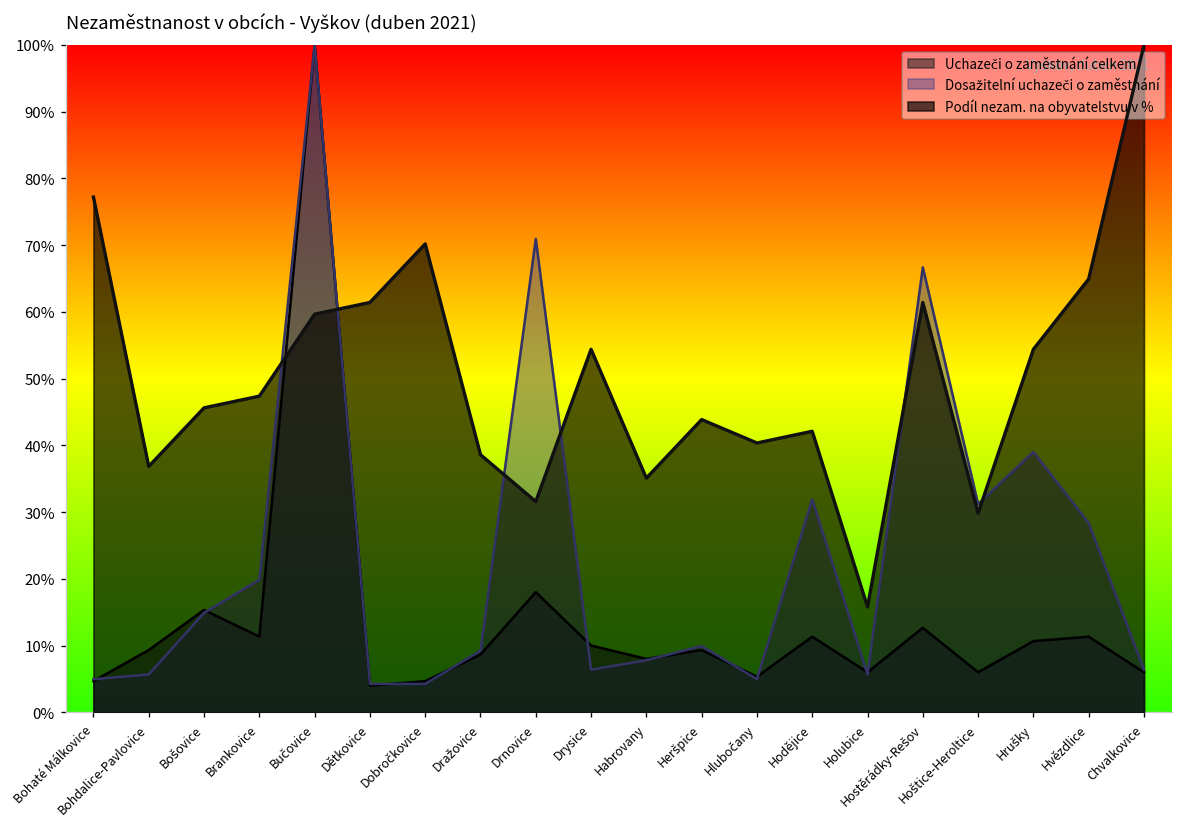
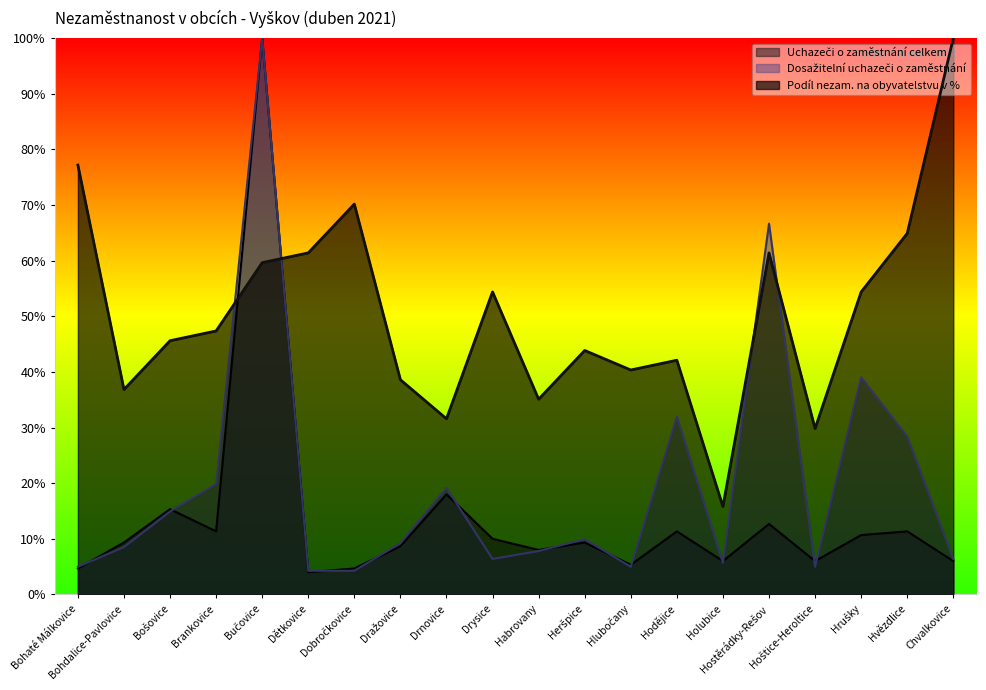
Dosažitelní uchazeči o zaměstnání, Bohdalice-Pavlovice: 6% -> 9%
Dosažitelní uchazeči o zaměstnání, Drnovice: 71% -> 19%
Dosažitelní uchazeči o zaměstnání, Hoštice-Heroltice: 31% -> 5%
